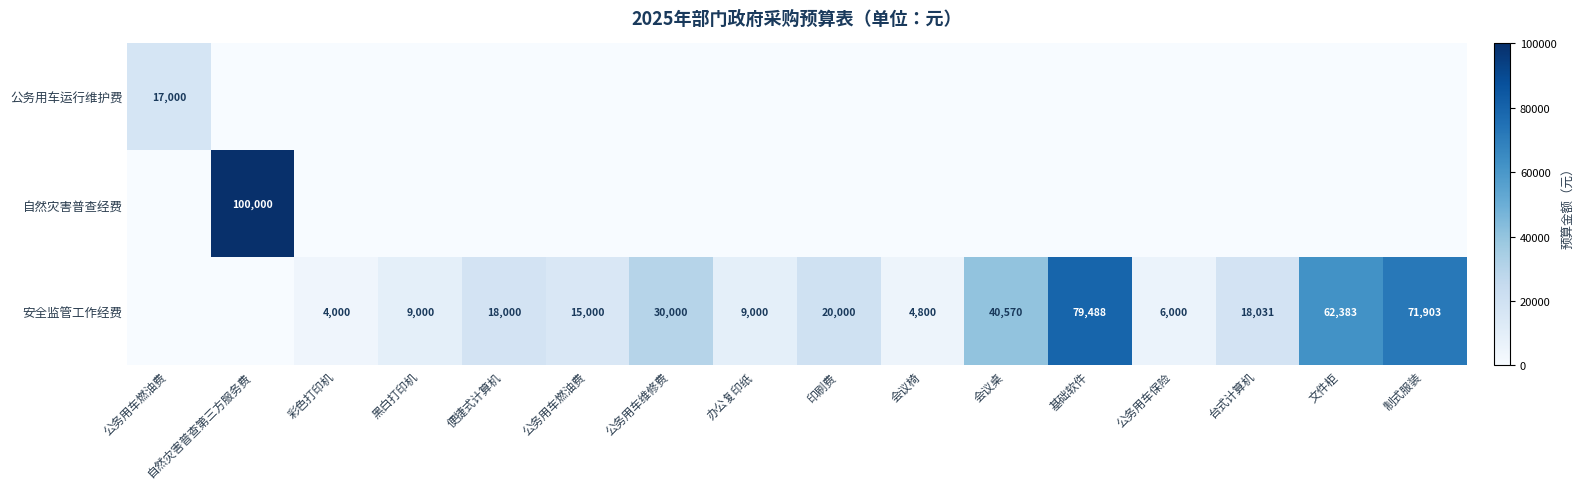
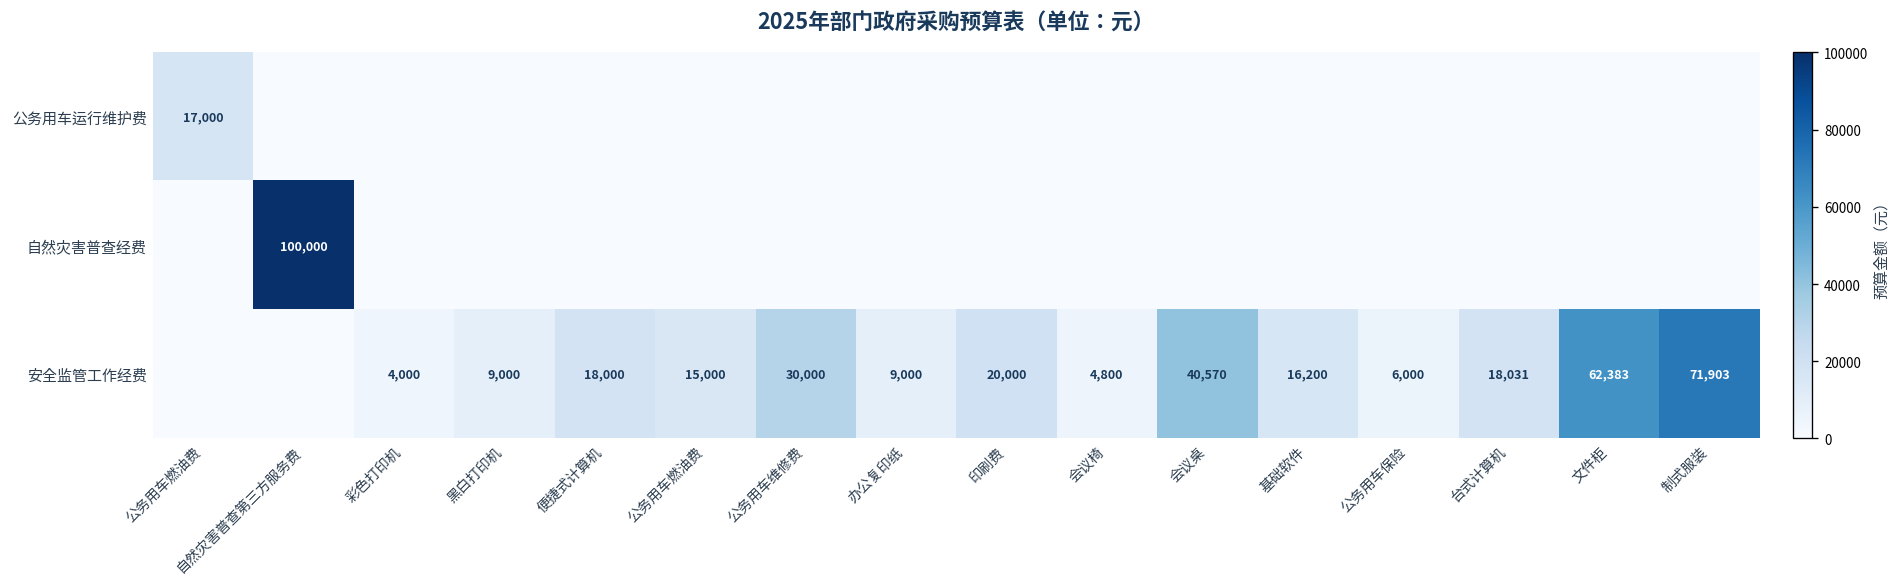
安全监管工作经费, 基础软件: 79,488 -> 16,200
